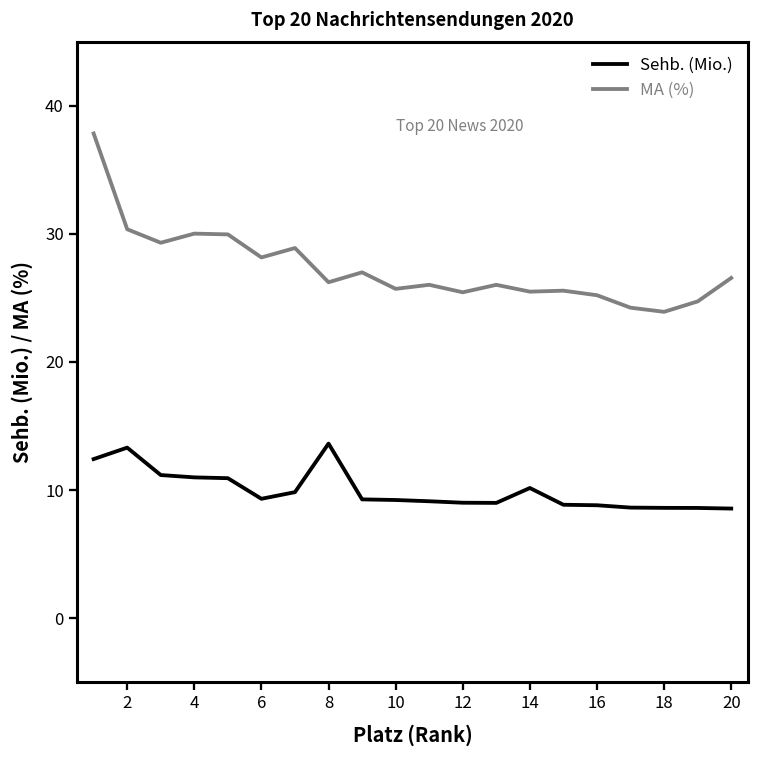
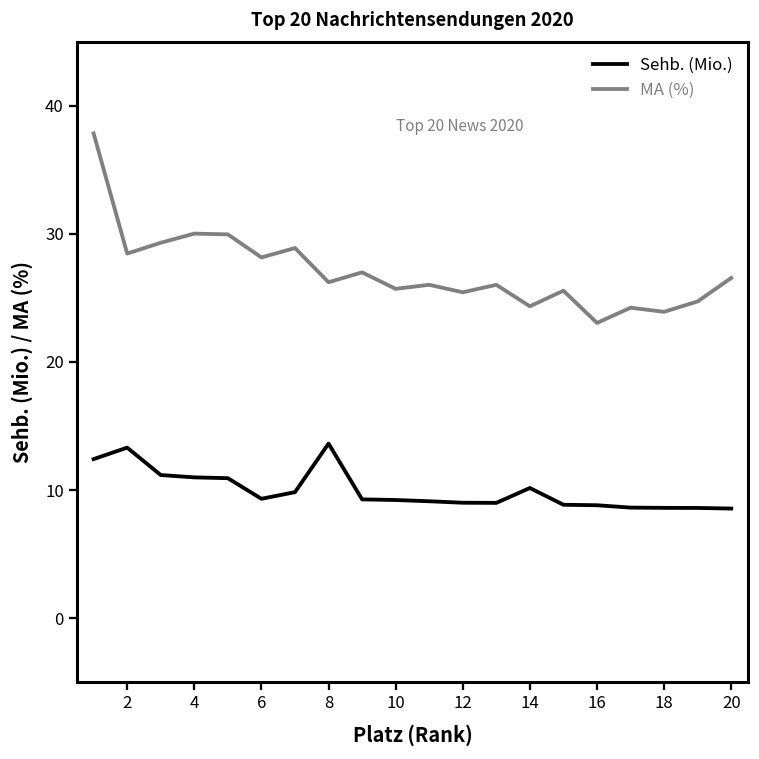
MA (%), 2: 30.4 -> 28.5
MA (%), 14: 25.5 -> 24.3
MA (%), 16: 25.2 -> 23.0
